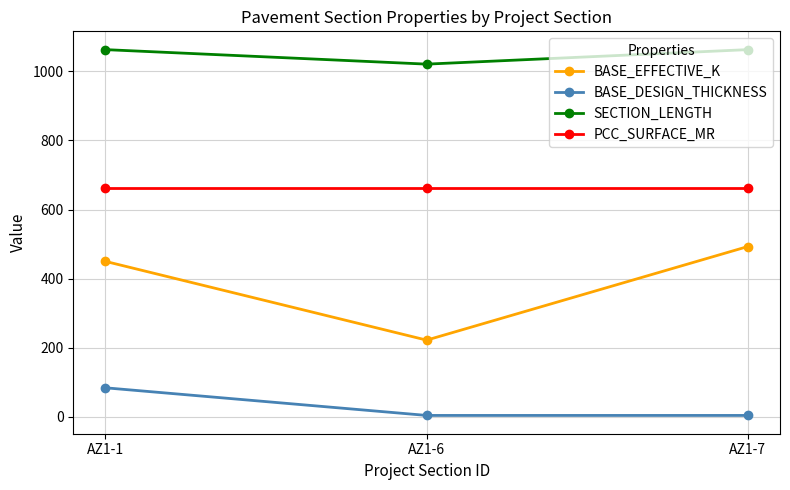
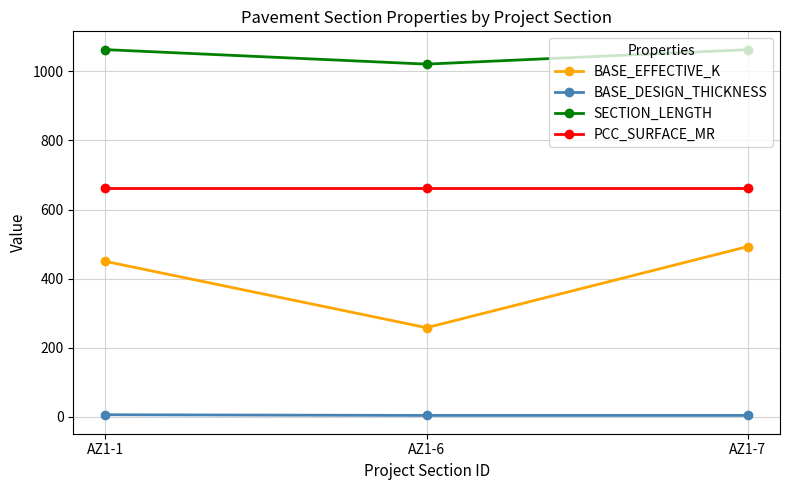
BASE_DESIGN_THICKNESS, AZ1-1: 80 -> 10
BASE_EFFECTIVE_K, AZ1-6: 220 -> 260
